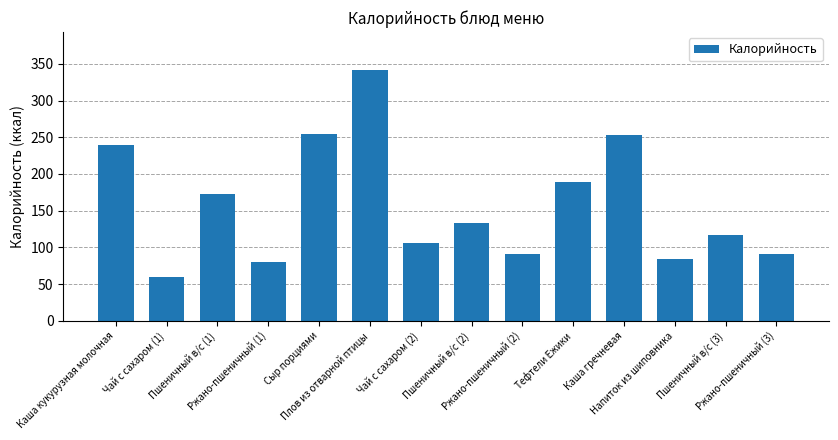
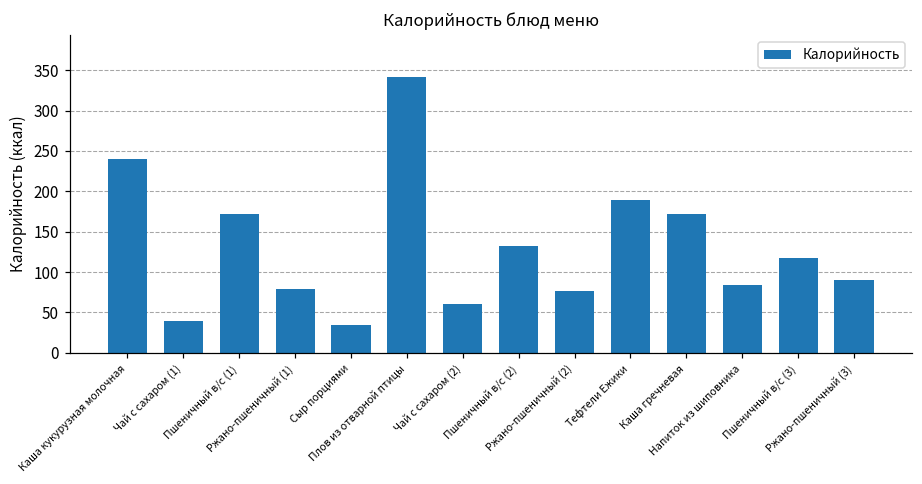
Чай с сахаром (1): 60 -> 40
Сыр порциями: 260 -> 30
Чай с сахаром (2): 110 -> 60
Ржано-пшеничный (2): 90 -> 80
Каша гречневая: 250 -> 170
